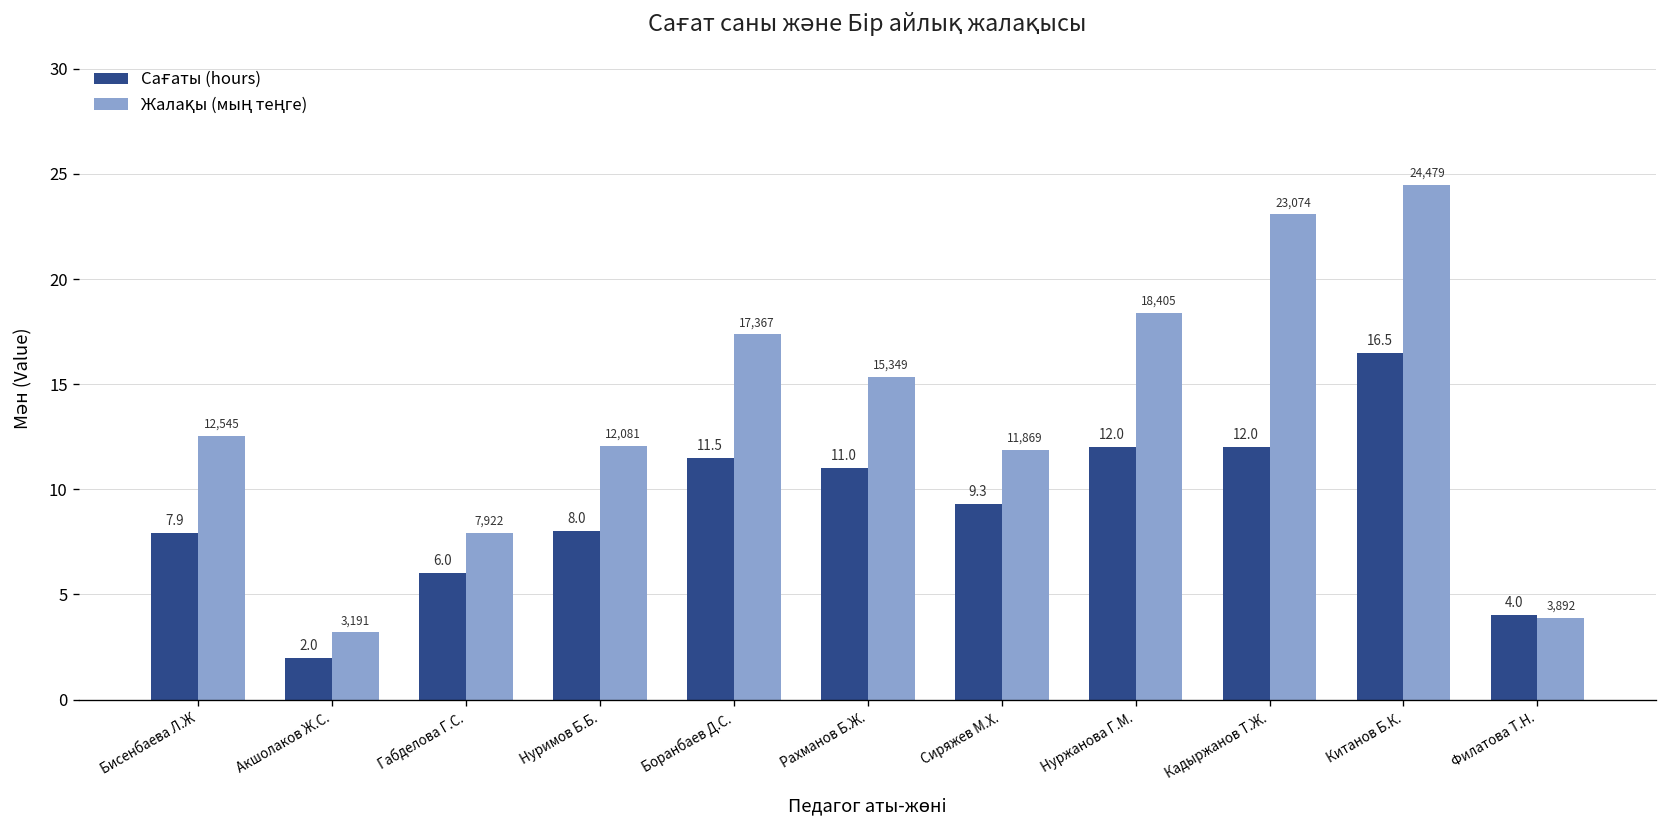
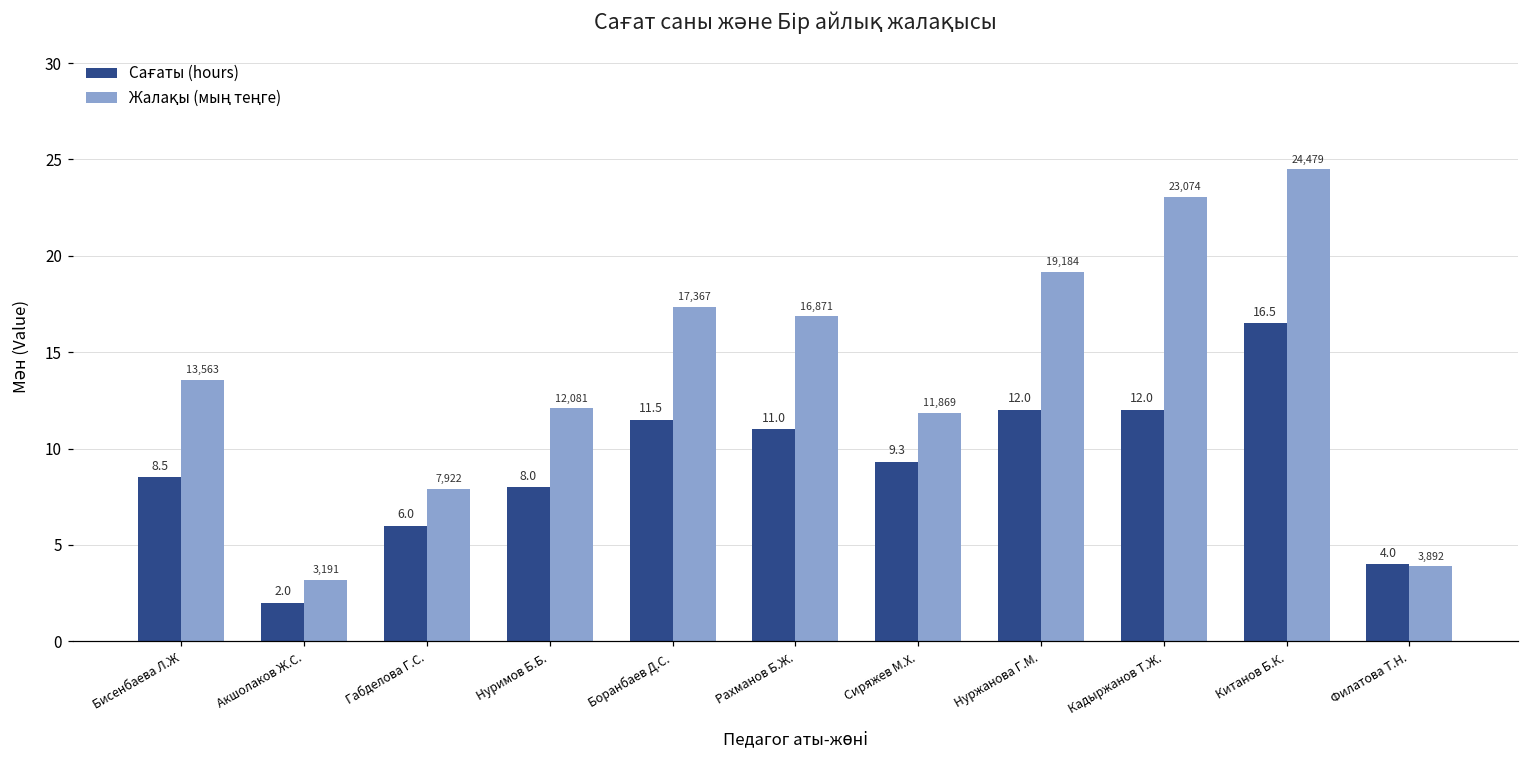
Сағаты (hours), Бисенбаева Л.Ж: 7.9 -> 8.5
Жалақы (мың теңге), Бисенбаева Л.Ж: 12,545 -> 13,563
Жалақы (мың теңге), Рахманов Б.Ж.: 15,349 -> 16,871
Жалақы (мың теңге), Нуржанова Г.М.: 18,405 -> 19,184
